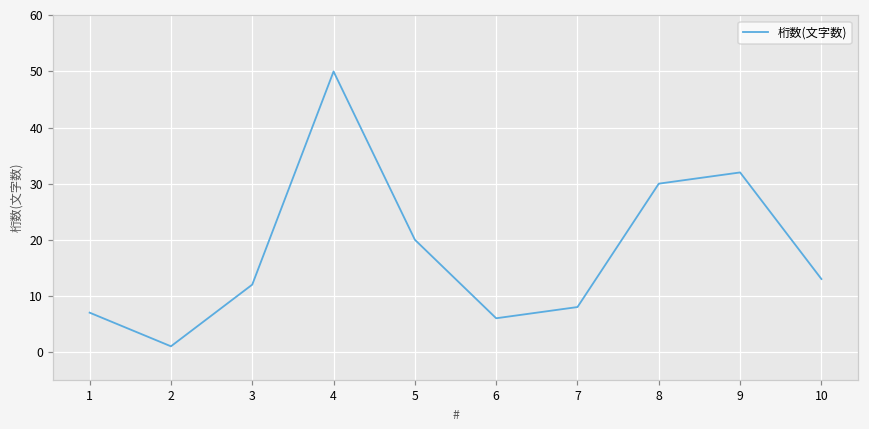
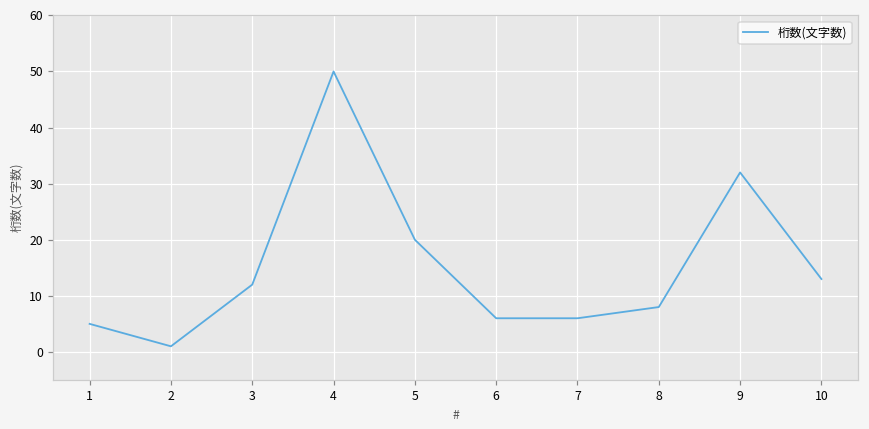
1: 7 -> 5
7: 8 -> 6
8: 30 -> 8
